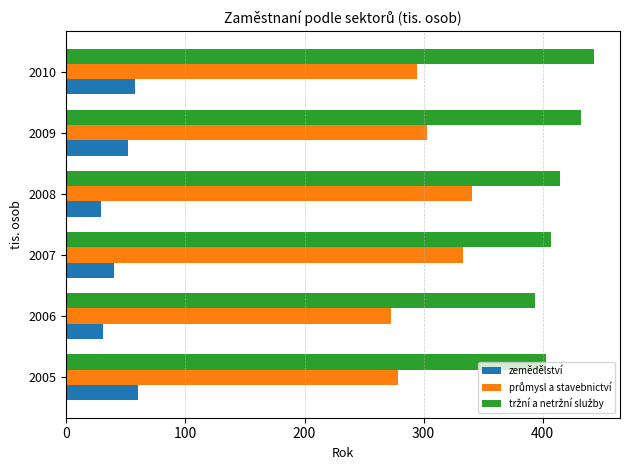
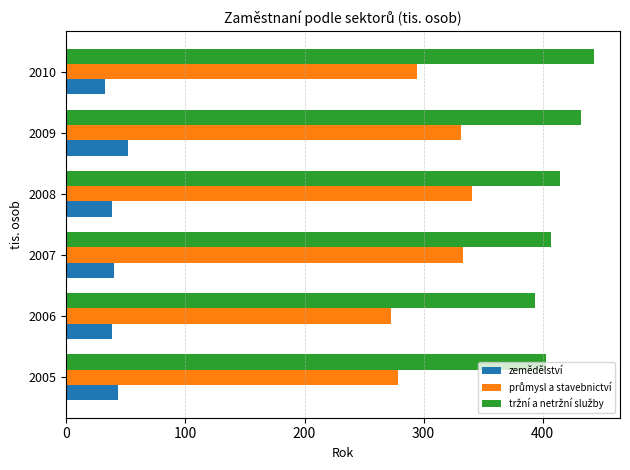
zemědělství, 2010: 58 -> 33
průmysl a stavebnictví, 2009: 303 -> 331
zemědělství, 2008: 29 -> 39
zemědělství, 2006: 31 -> 39
zemědělství, 2005: 60 -> 43
